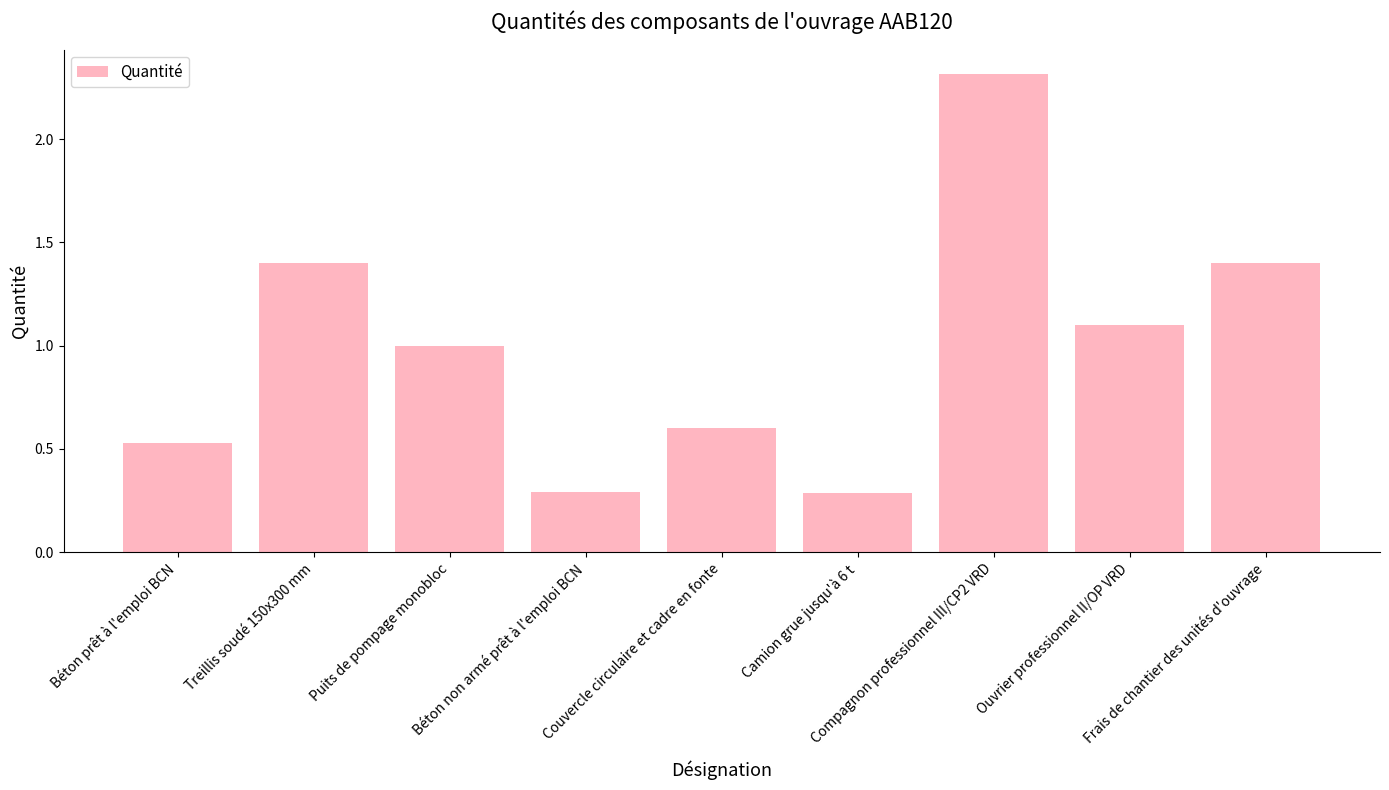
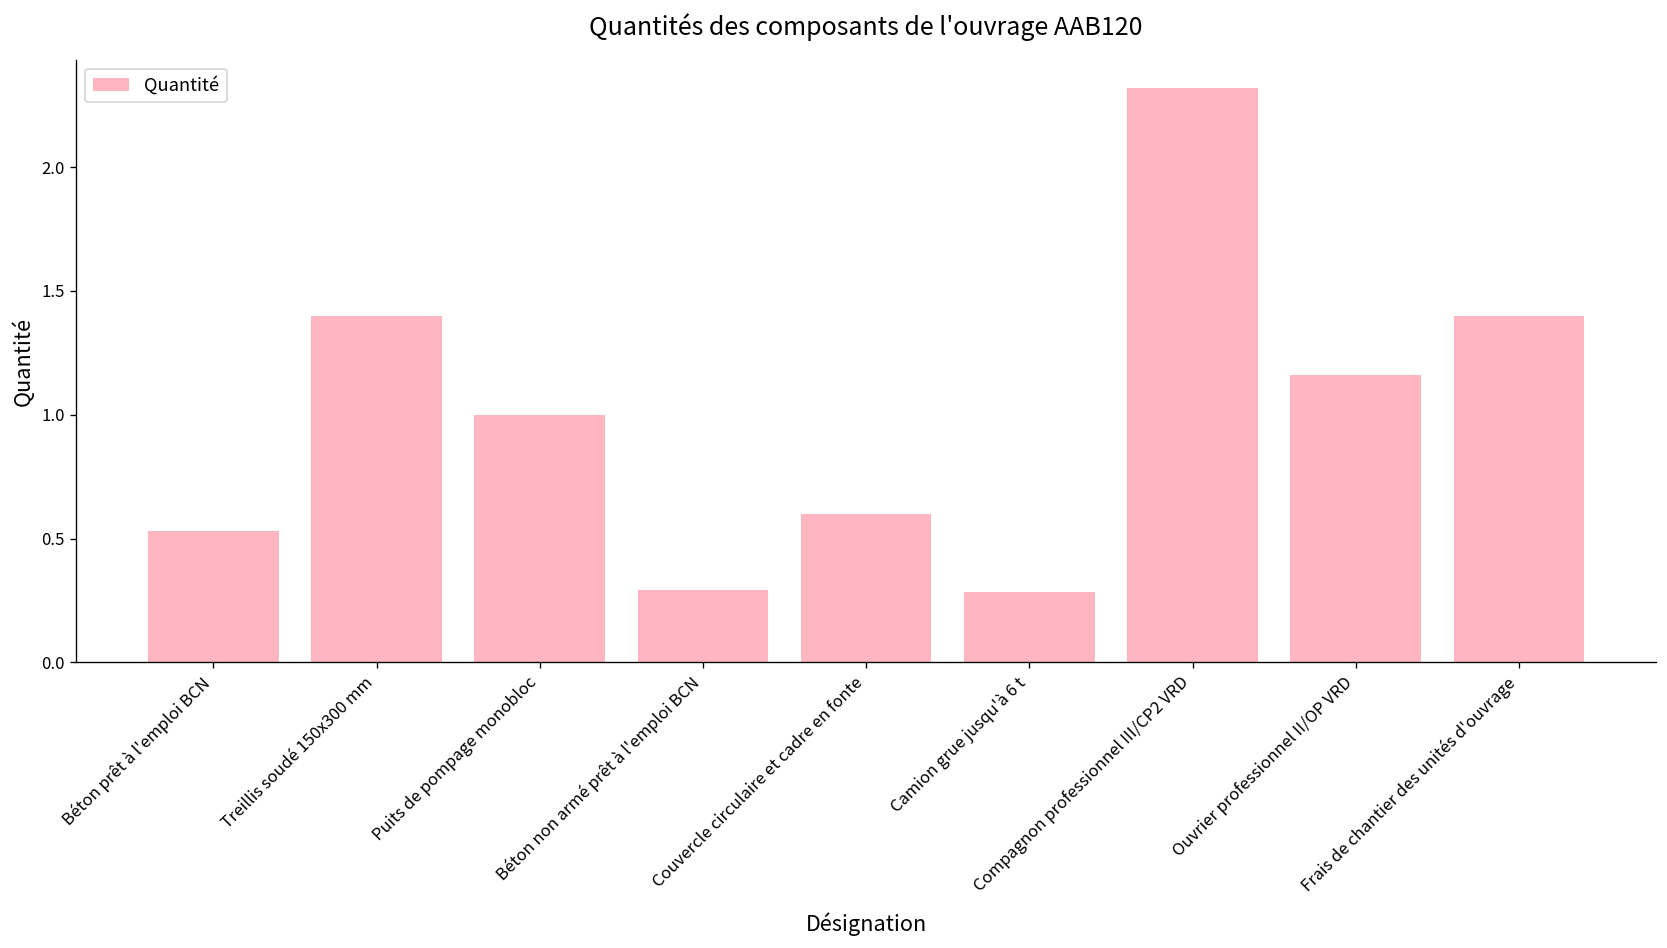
Ouvrier professionnel II/OP VRD: 1.10 -> 1.16
